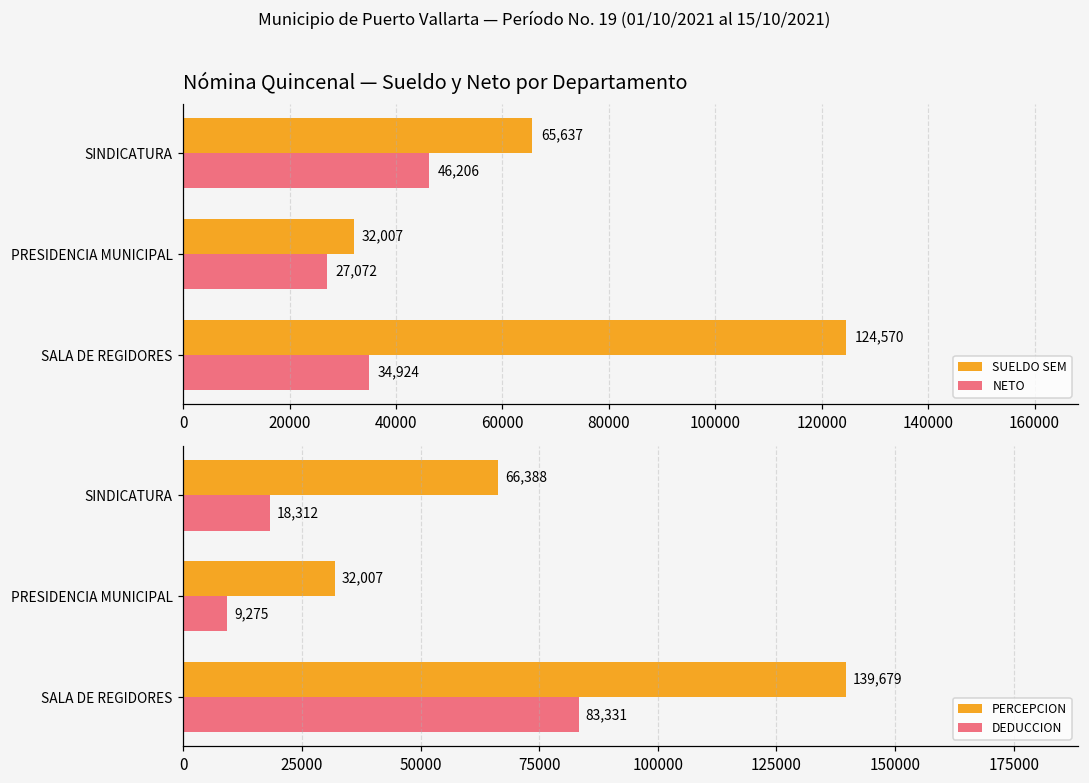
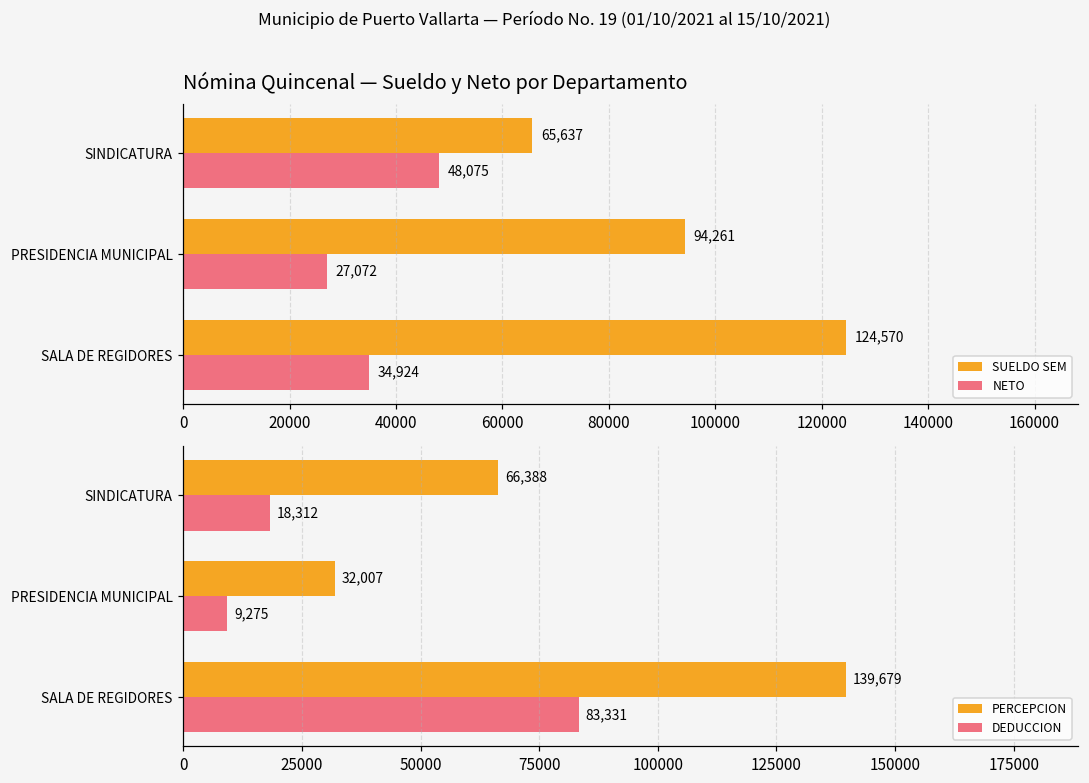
Nómina Quincenal — Sueldo y Neto por Departamento, NETO, SINDICATURA: 46,206 -> 48,075
Nómina Quincenal — Sueldo y Neto por Departamento, SUELDO SEM, PRESIDENCIA MUNICIPAL: 32,007 -> 94,261
